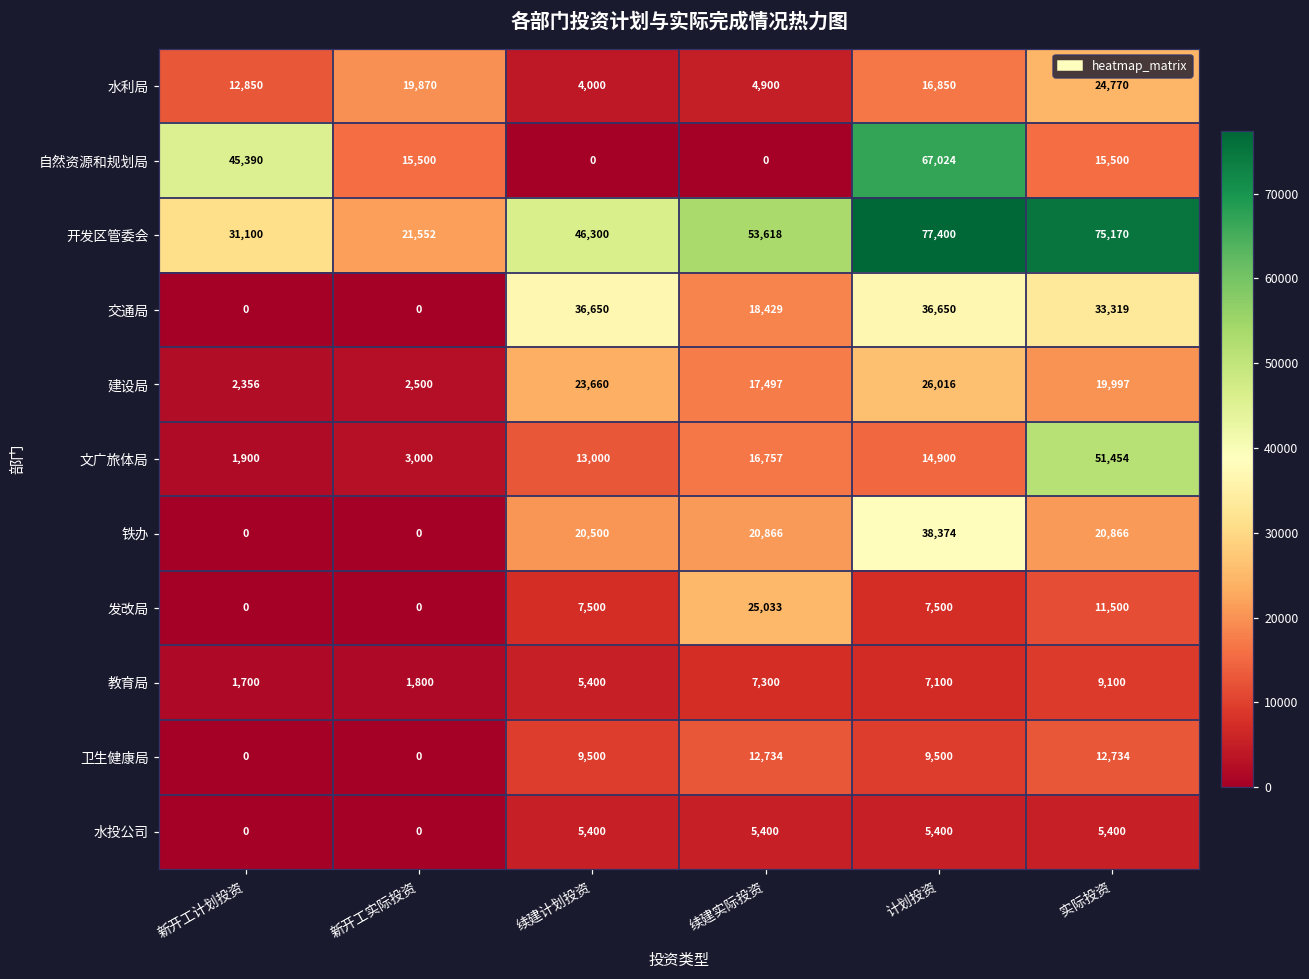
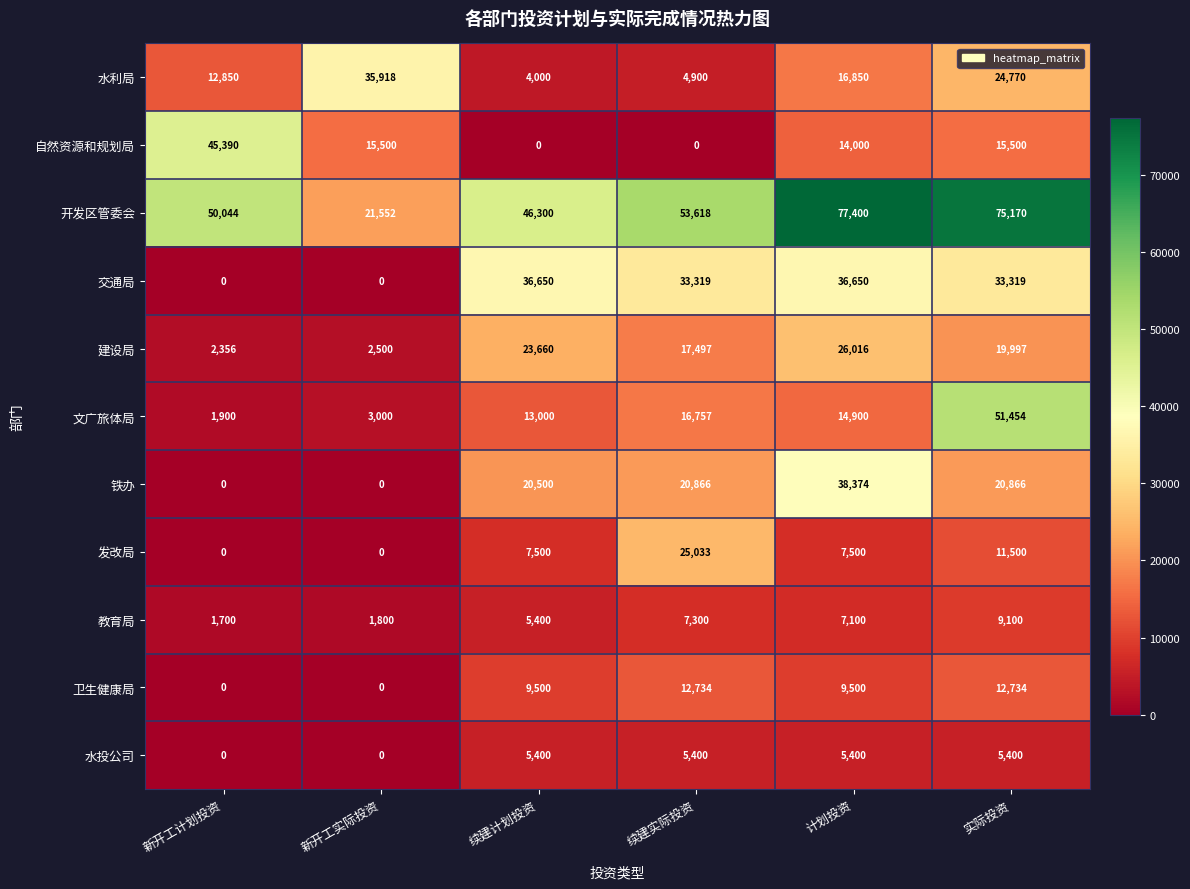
水利局, 新开工实际投资: 19,870 -> 35,918
自然资源和规划局, 计划投资: 67,024 -> 14,000
开发区管委会, 新开工计划投资: 31,100 -> 50,044
交通局, 续建实际投资: 18,429 -> 33,319
